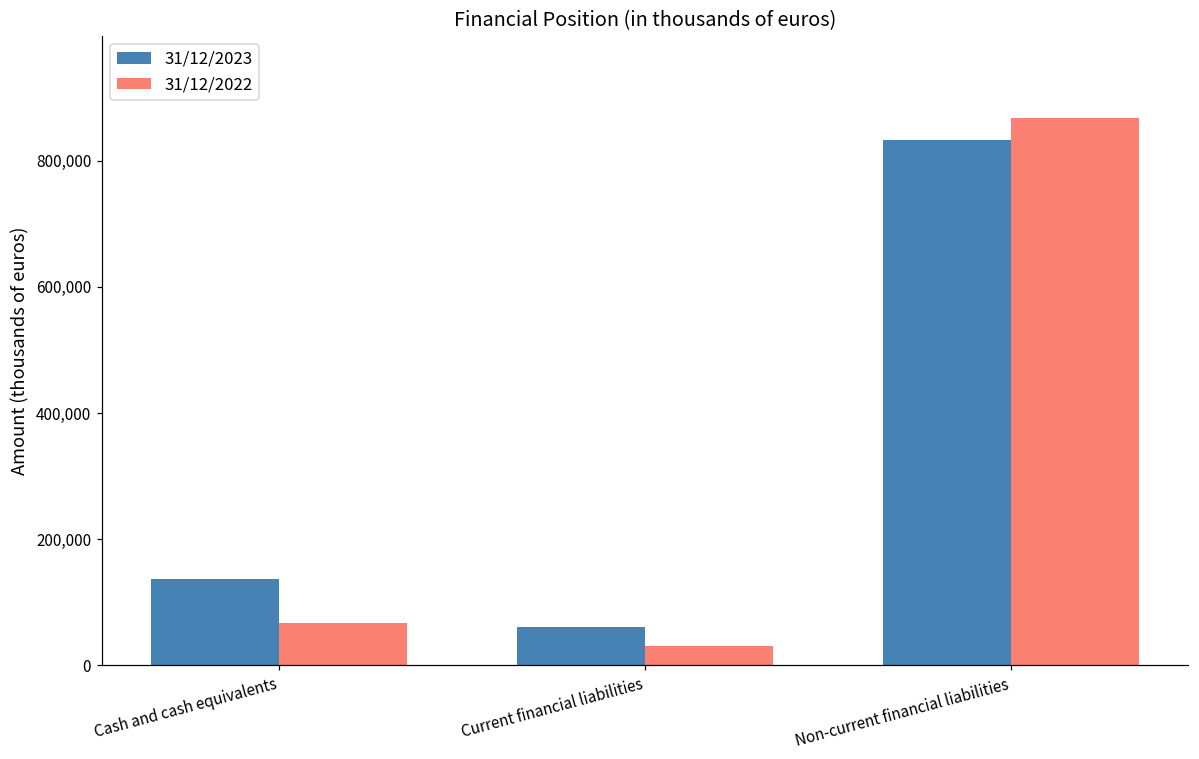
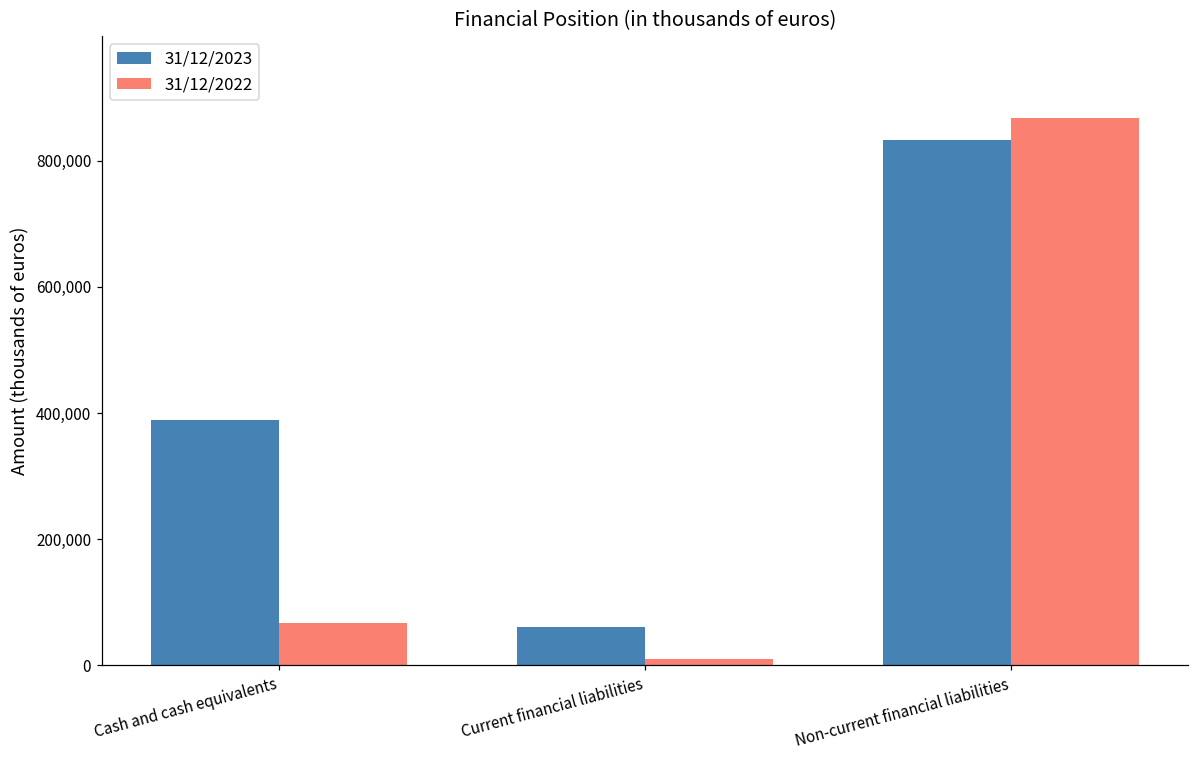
31/12/2023, Cash and cash equivalents: 140,000 -> 390,000
31/12/2022, Current financial liabilities: 30,000 -> 10,000
